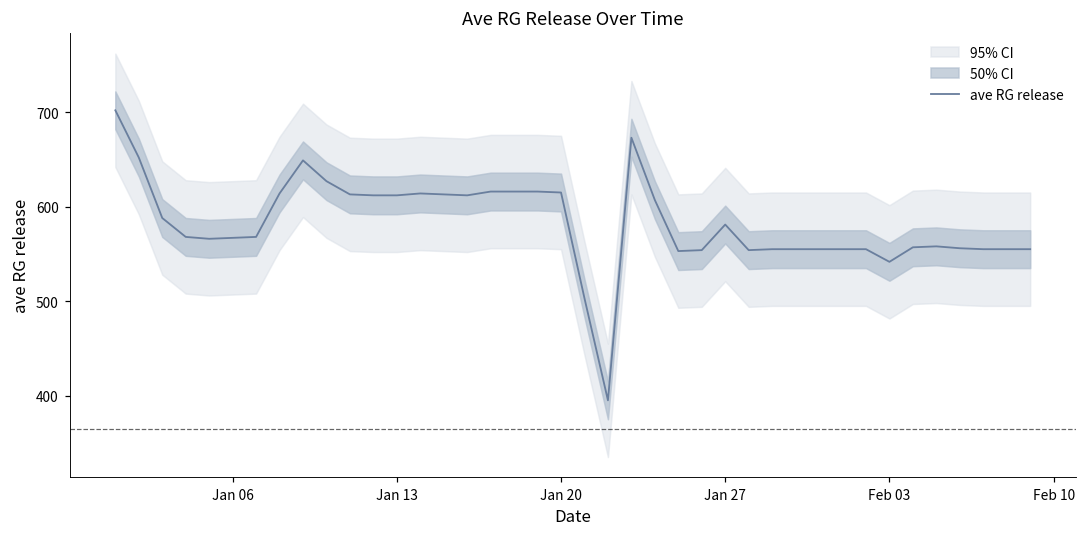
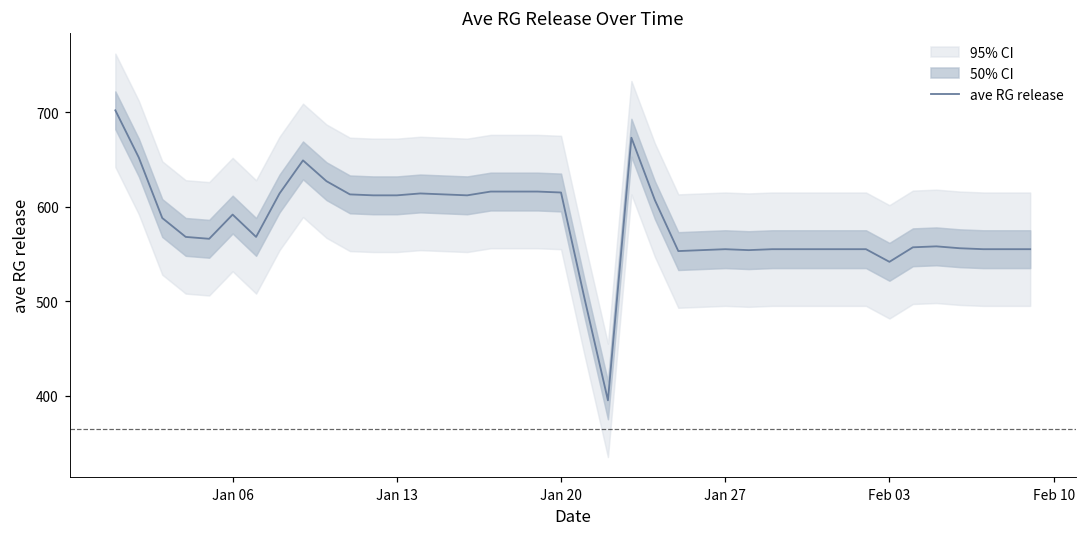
ave RG release, Jan 06: 570 -> 590
ave RG release, Jan 27: 580 -> 550
